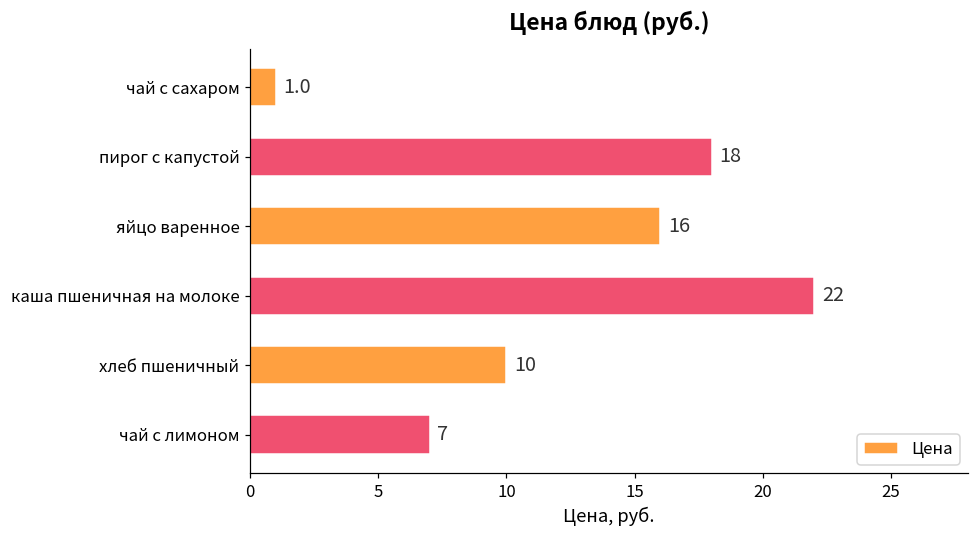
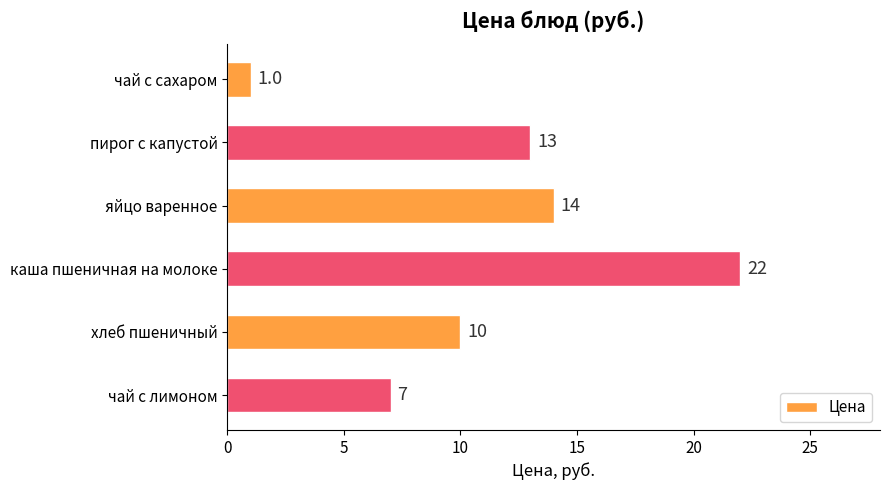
пирог с капустой: 18 -> 13
яйцо варенное: 16 -> 14
